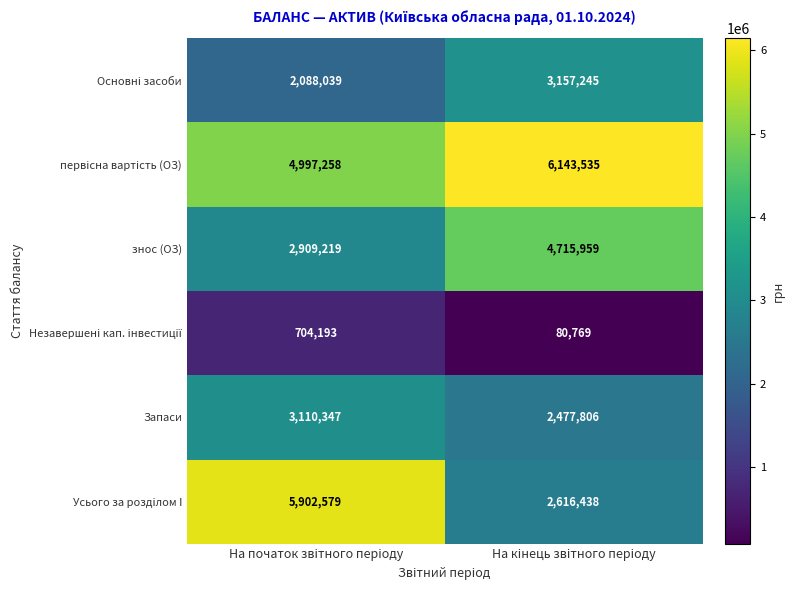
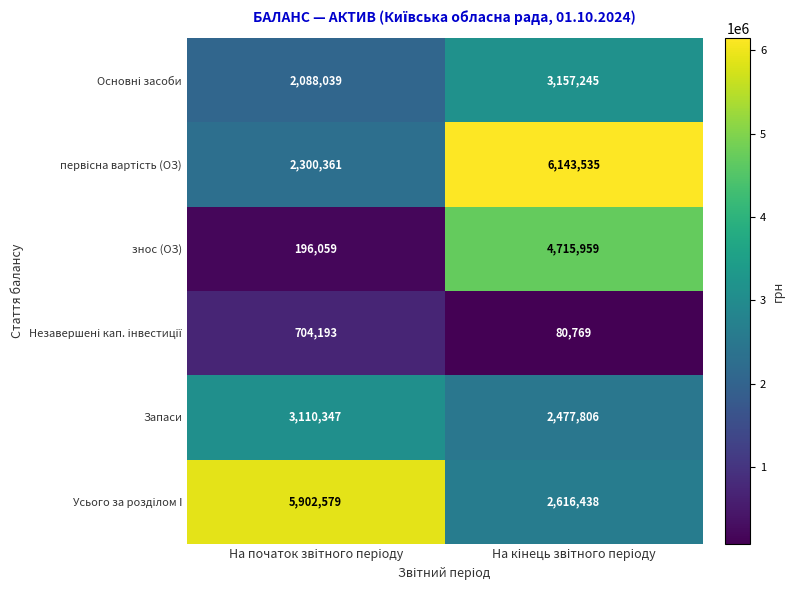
первісна вартість (ОЗ), На початок звітного періоду: 4,997,258 -> 2,300,361
знос (ОЗ), На початок звітного періоду: 2,909,219 -> 196,059
